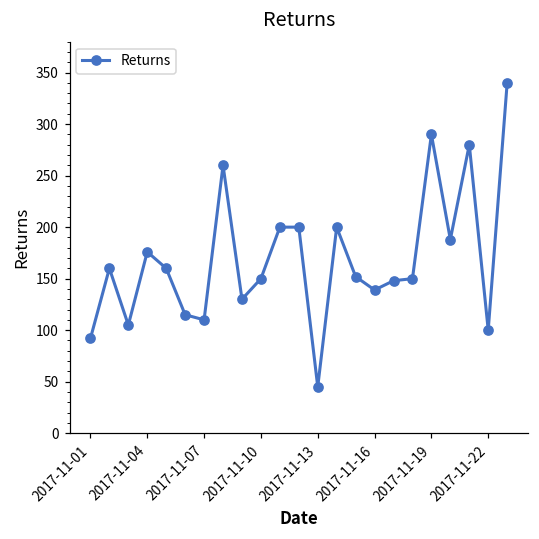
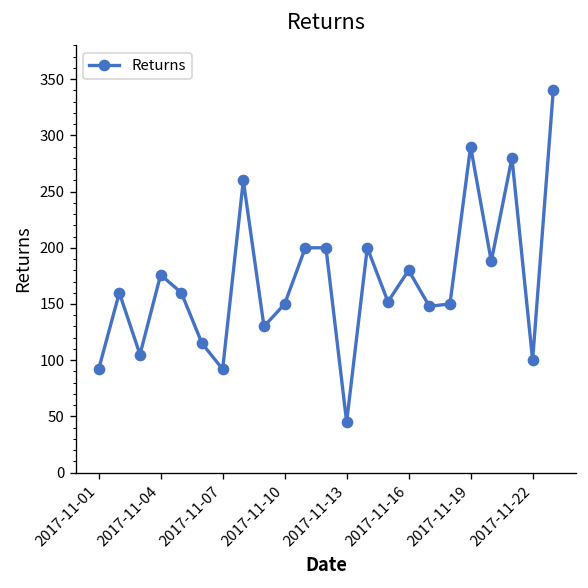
2017-11-07: 110 -> 90
2017-11-16: 140 -> 180
